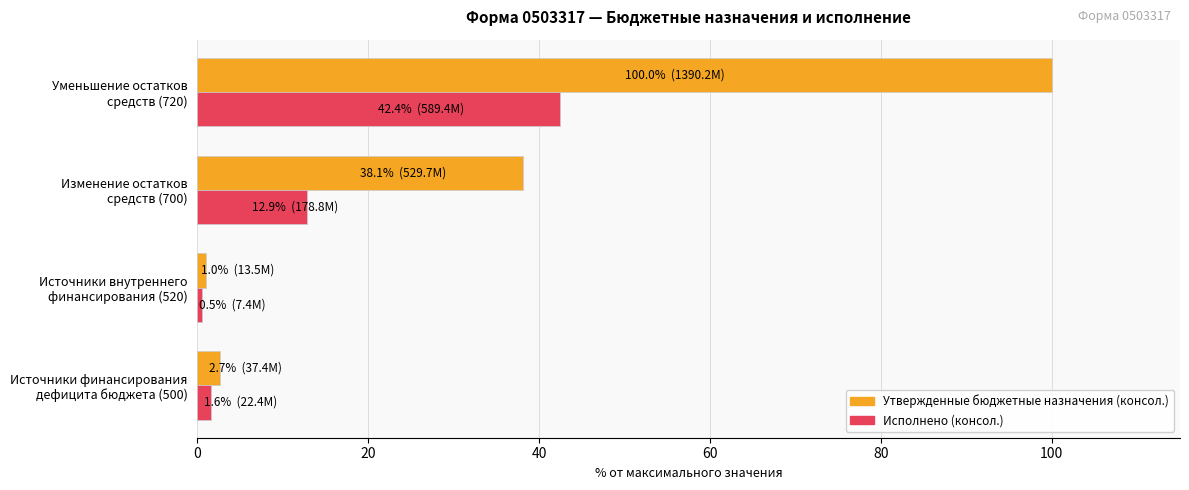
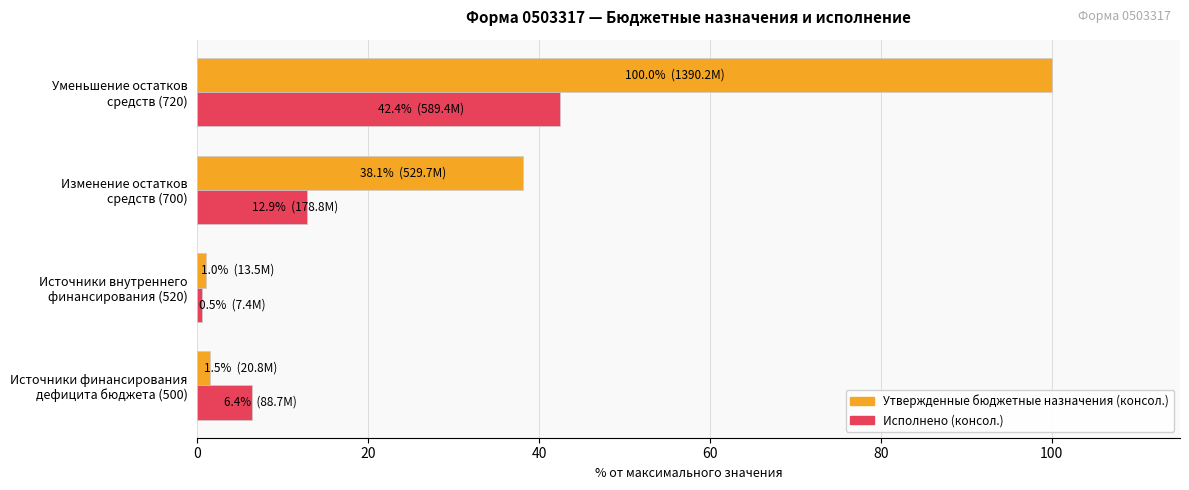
Утвержденные бюджетные назначения (консол.), Источники финансирования дефицита бюджета (500): 2.7% (37.4M) -> 1.5% (20.8M)
Исполнено (консол.), Источники финансирования дефицита бюджета (500): 1.6% (22.4M) -> 6.4% (88.7M)
